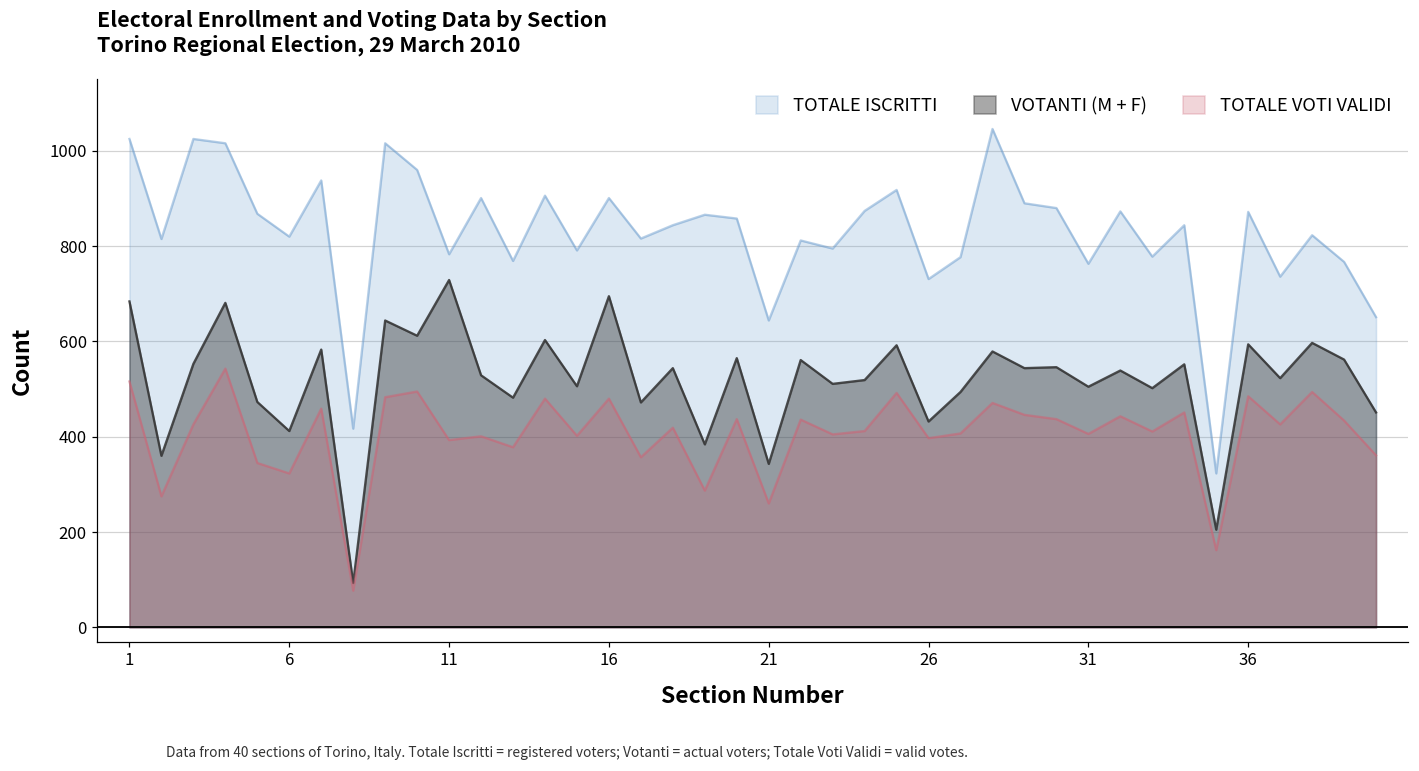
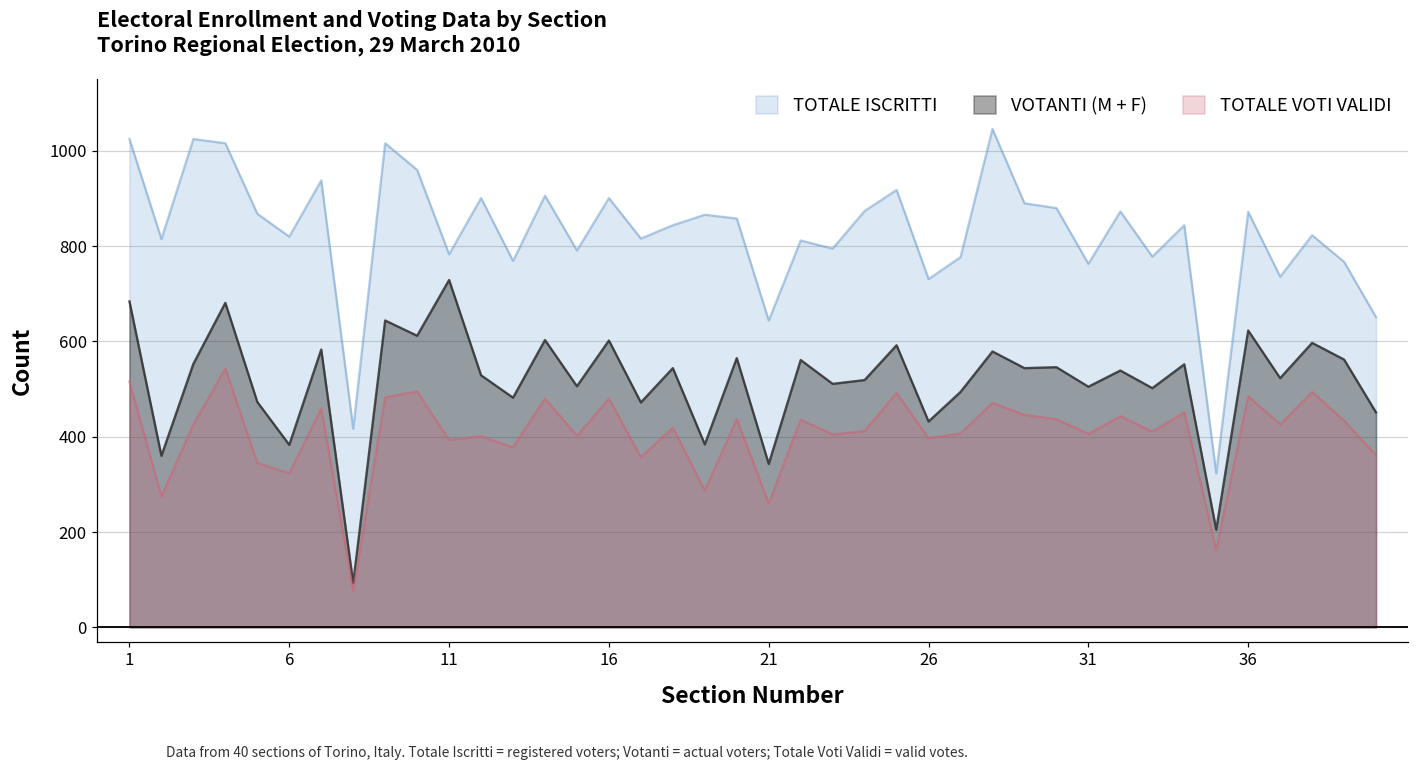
VOTANTI (M + F), 6: 410 -> 380
VOTANTI (M + F), 16: 700 -> 600
VOTANTI (M + F), 36: 590 -> 620
